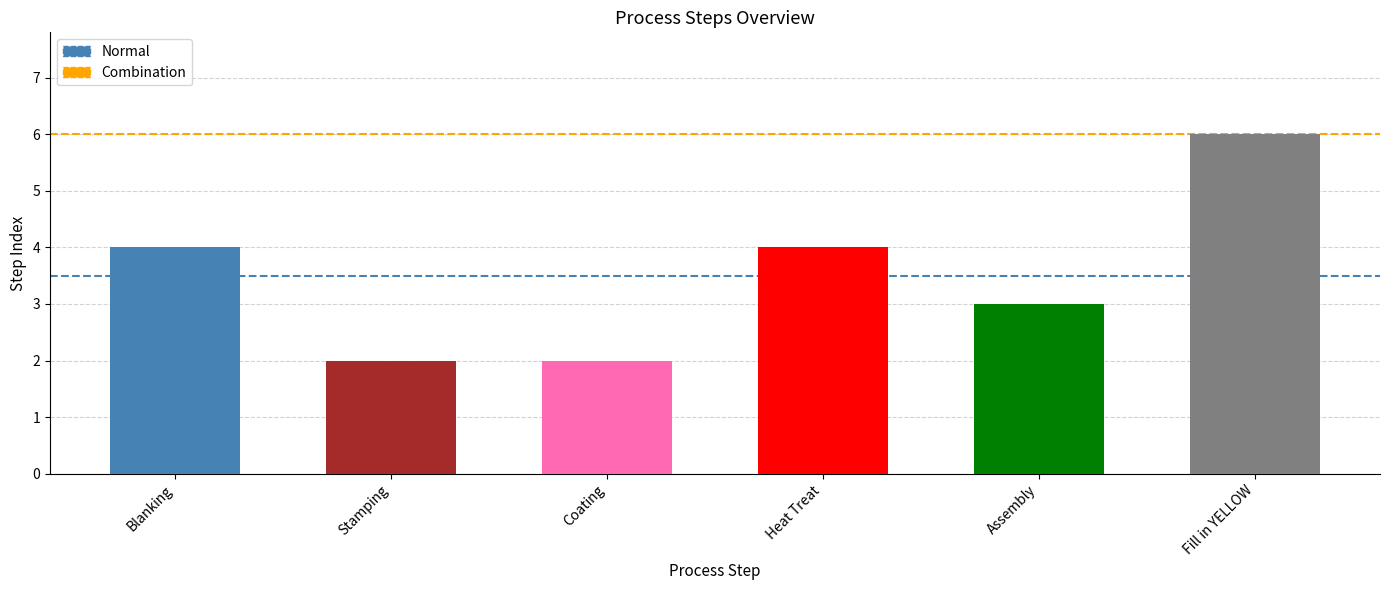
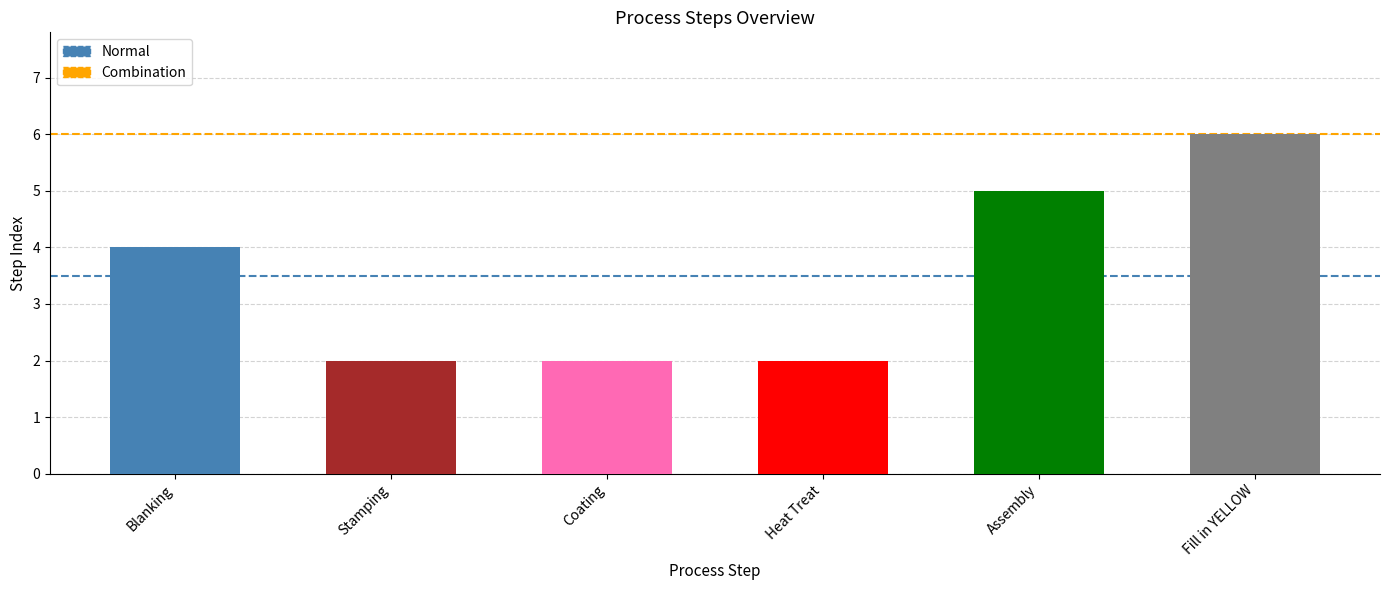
Heat Treat: 4 -> 2
Assembly: 3 -> 5
